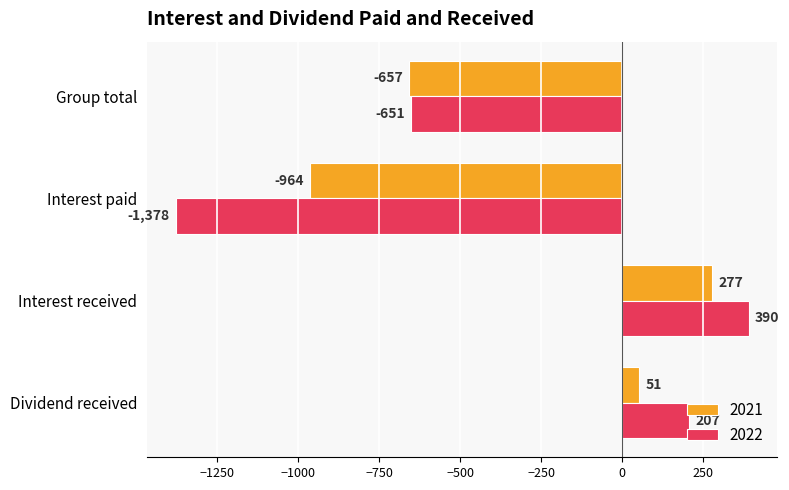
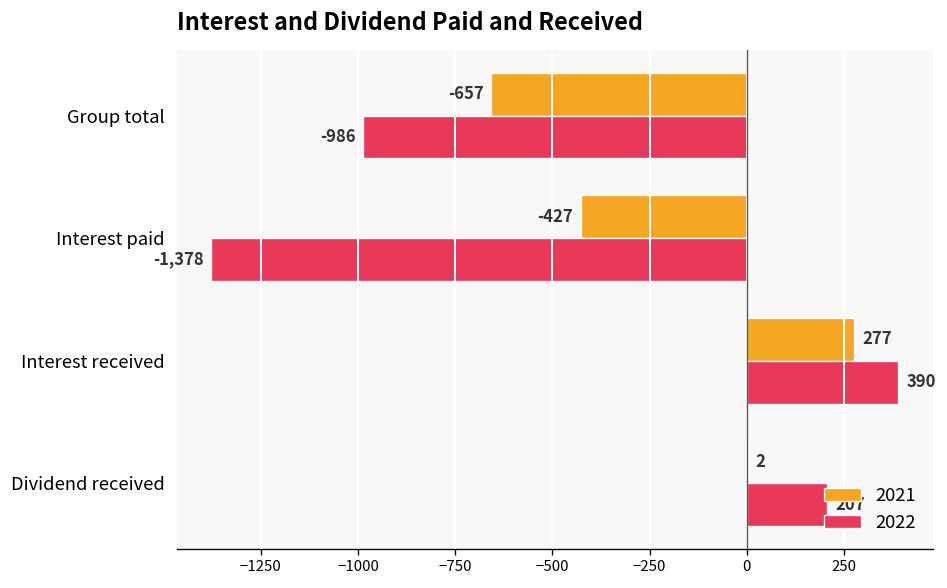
2022, Group total: -651 -> -986
2021, Interest paid: -964 -> -427
2021, Dividend received: 51 -> 2
